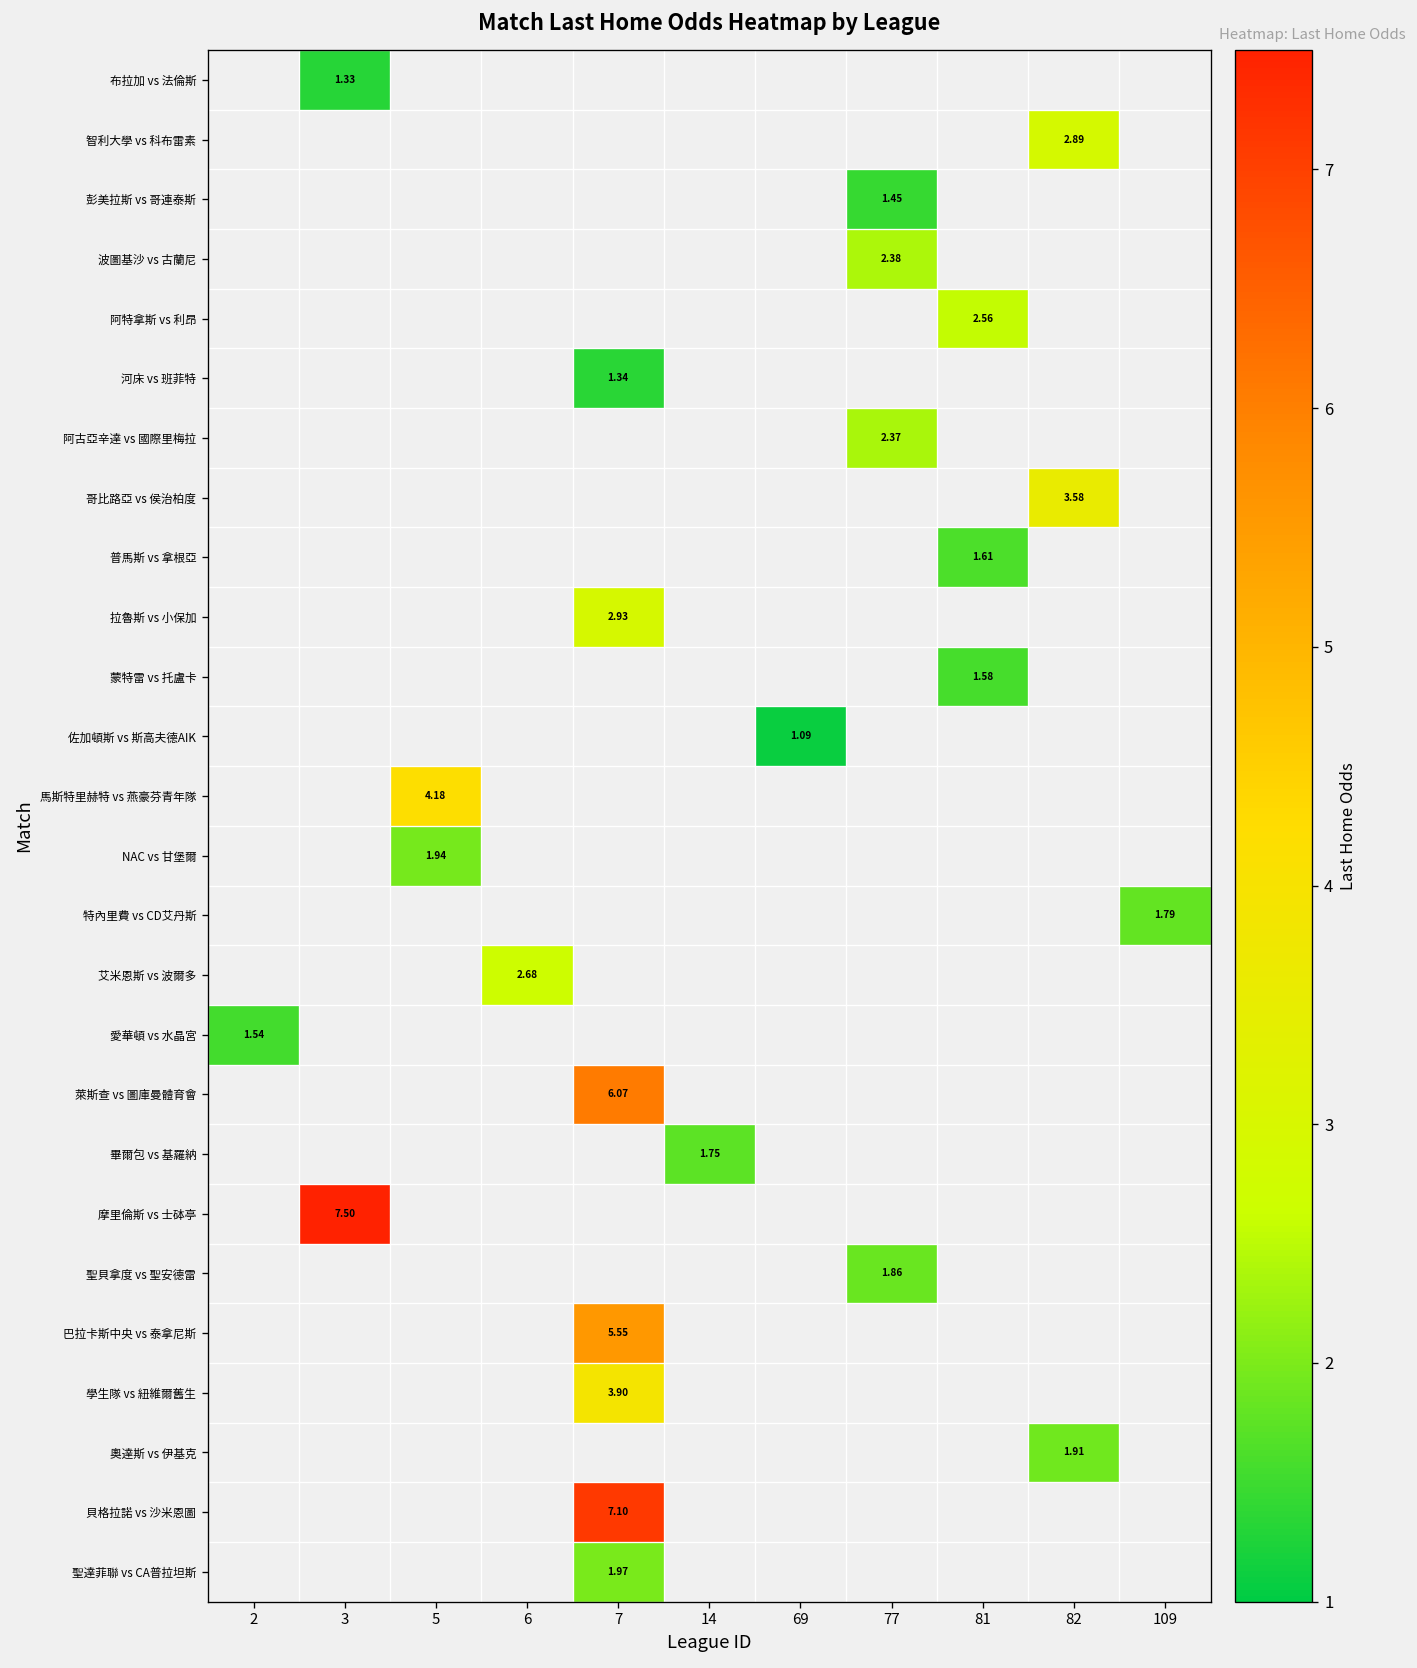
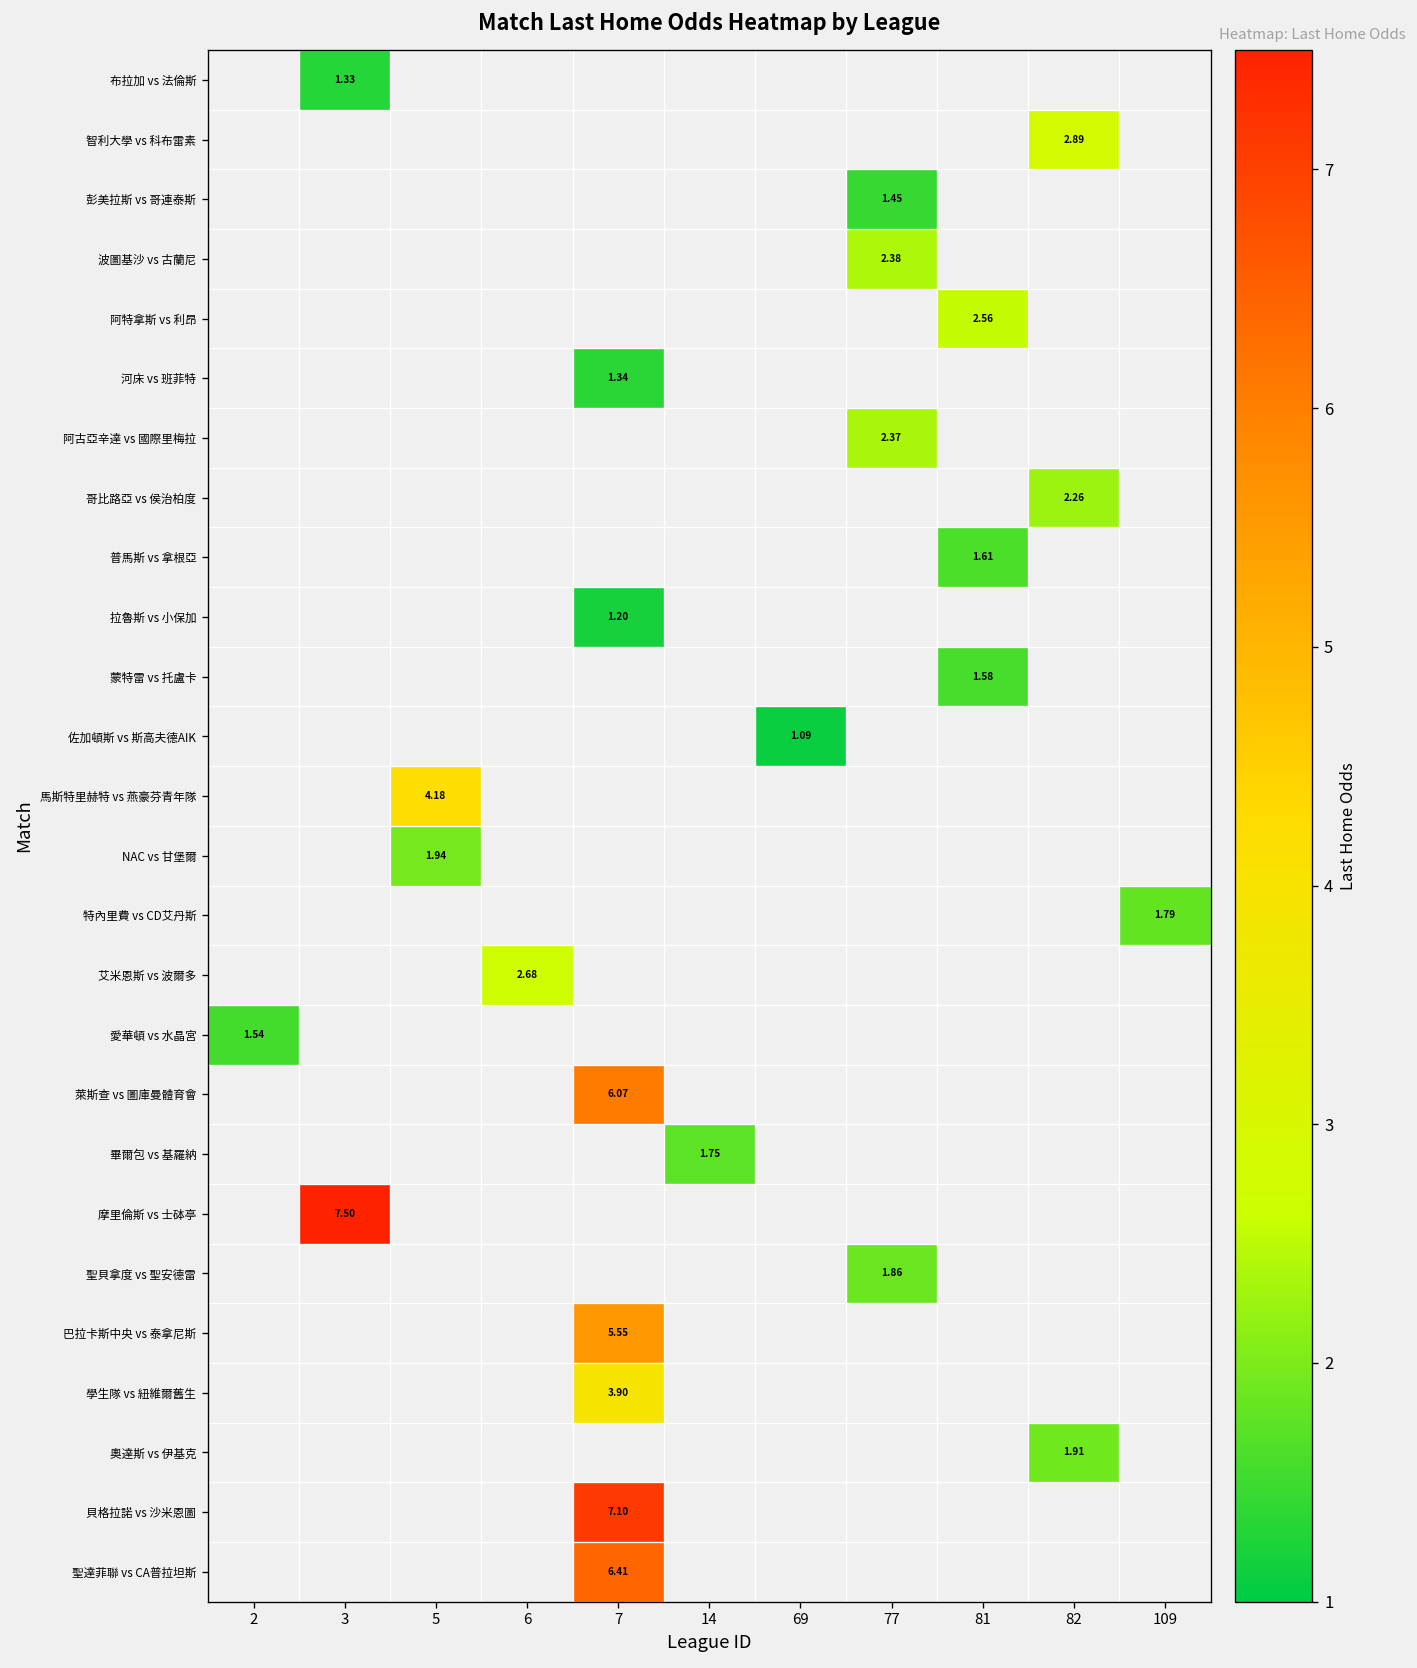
哥比路亞 vs 侯治柏度, 82: 3.58 -> 2.26
拉魯斯 vs 小保加, 7: 2.93 -> 1.20
聖達菲聯 vs CA普拉坦斯, 7: 1.97 -> 6.41
